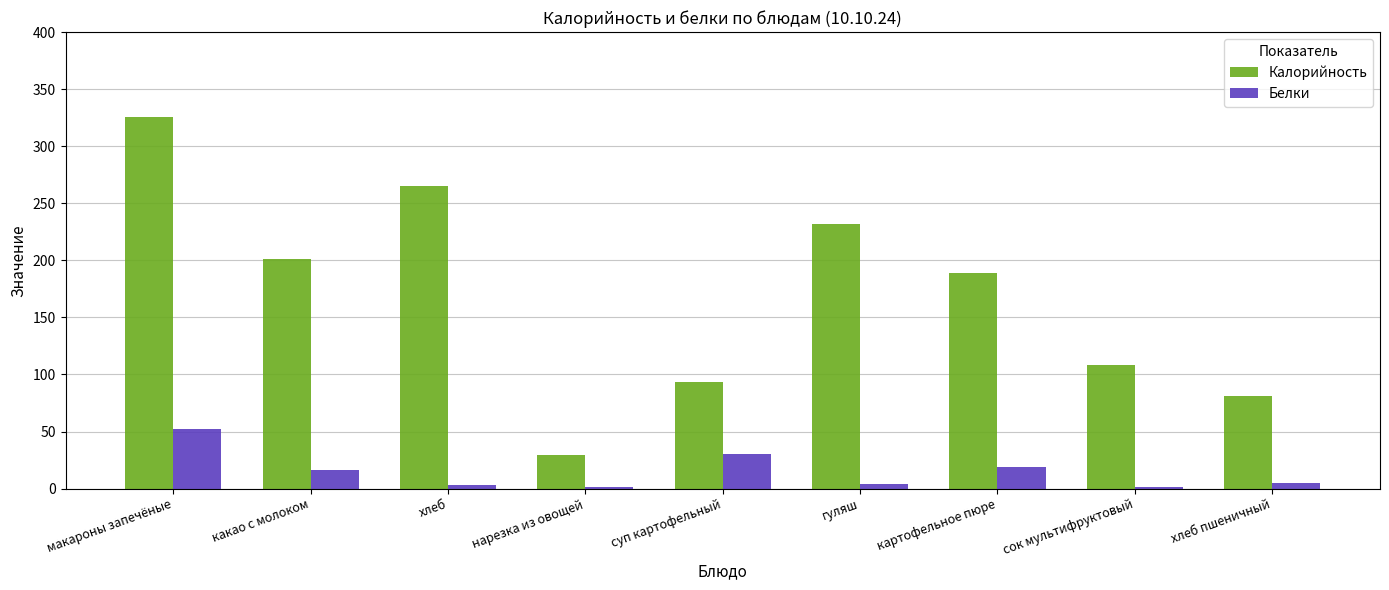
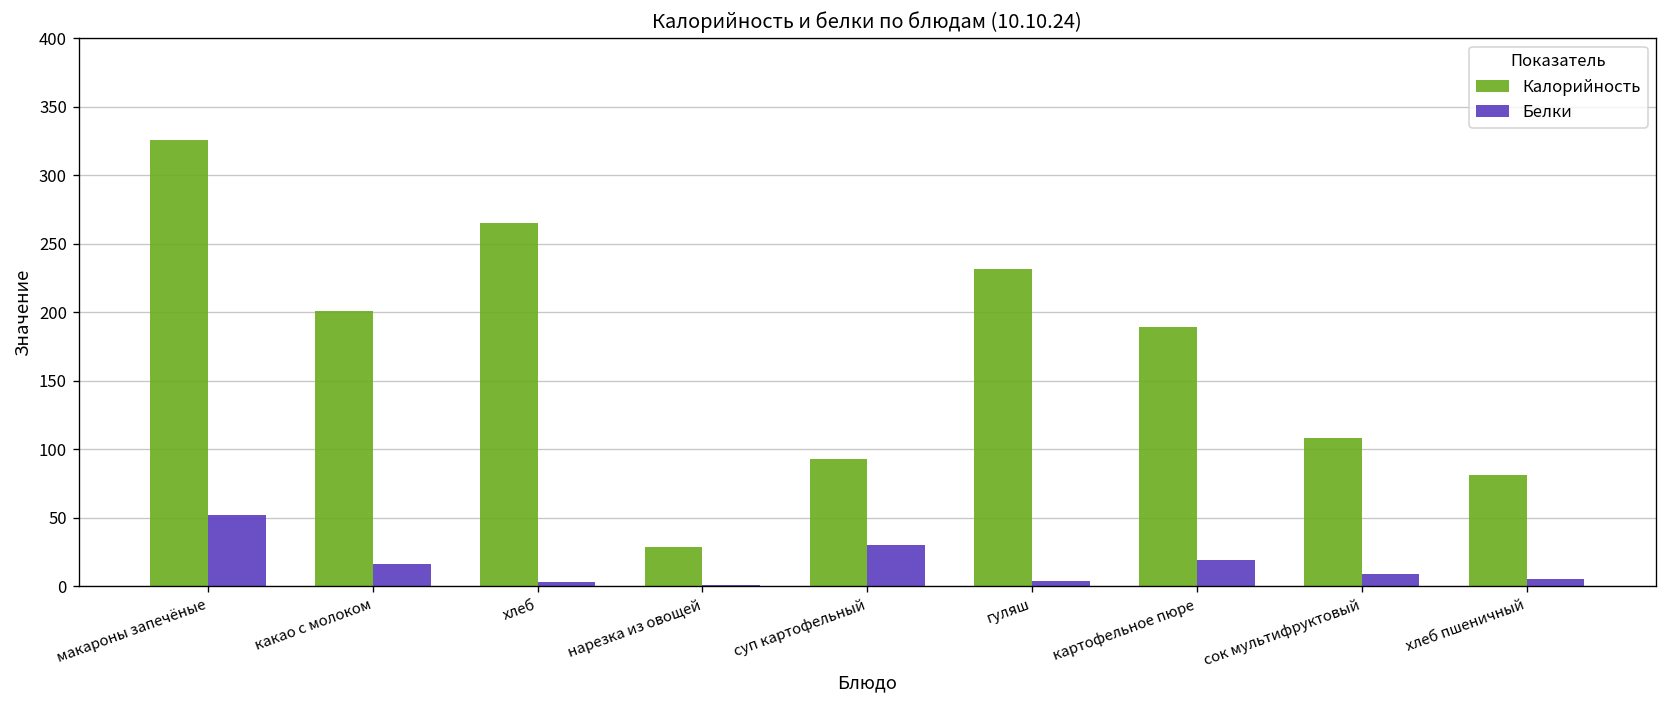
Белки, сок мультифруктовый: 1 -> 9
